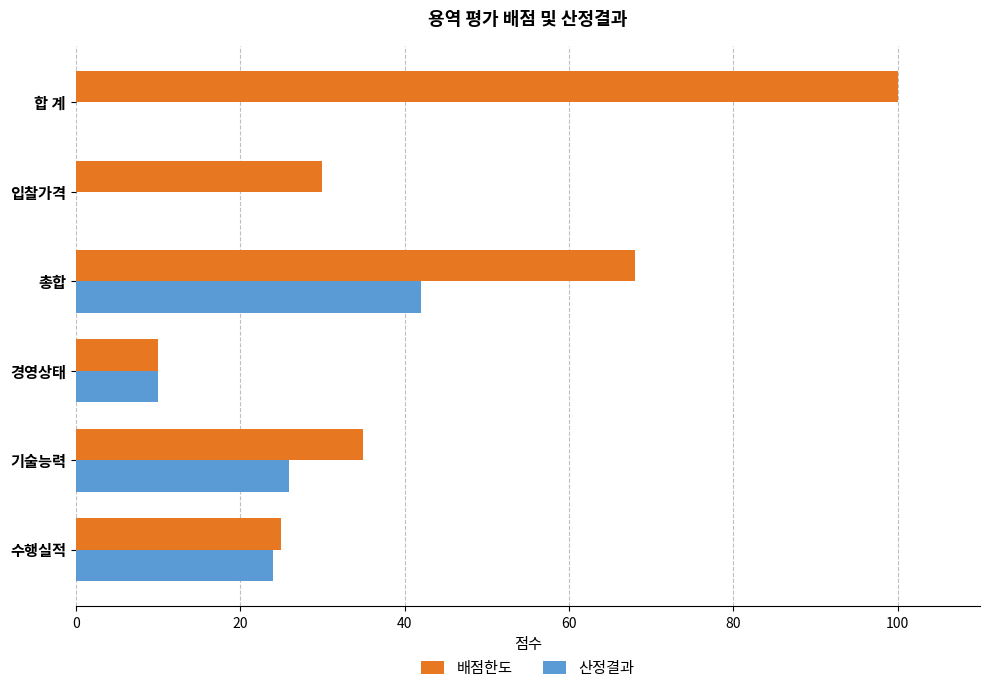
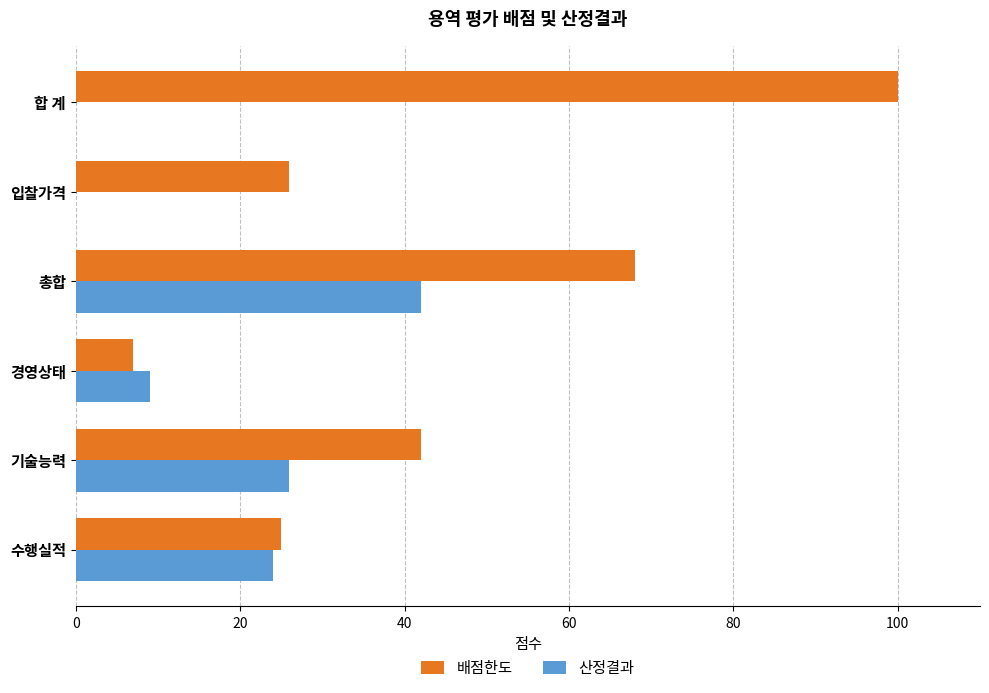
배점한도, 입찰가격: 30 -> 26
배점한도, 경영상태: 10 -> 7
산정결과, 경영상태: 10 -> 9
배점한도, 기술능력: 35 -> 42
